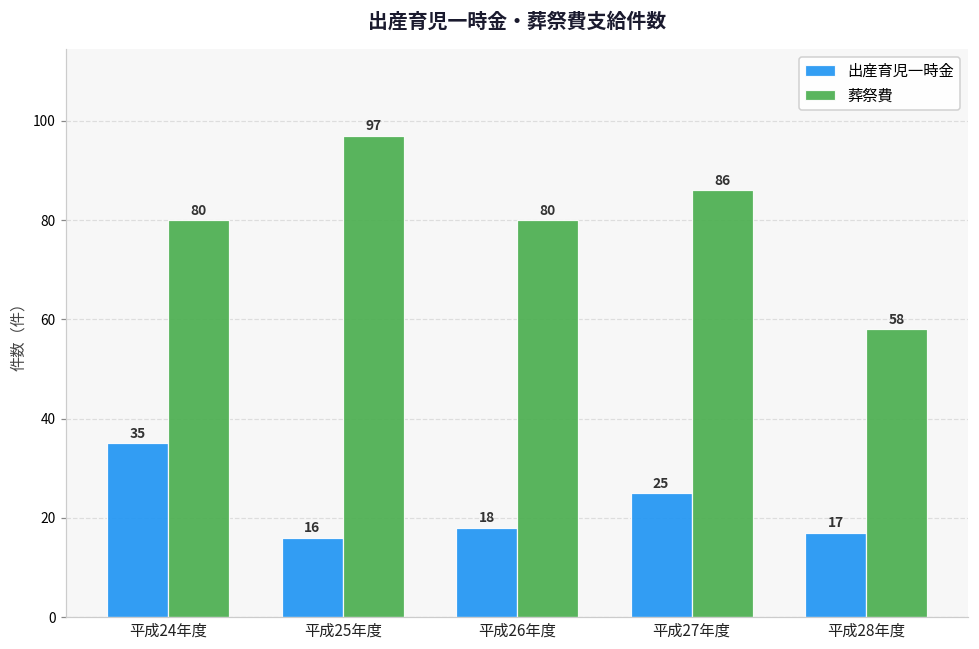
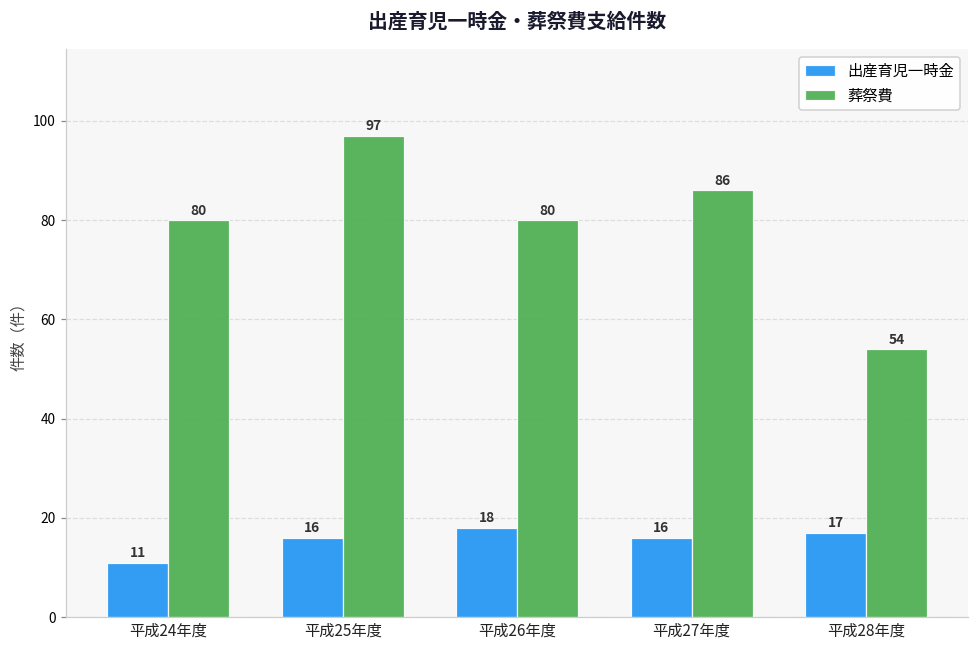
出産育児一時金, 平成24年度: 35 -> 11
出産育児一時金, 平成27年度: 25 -> 16
葬祭費, 平成28年度: 58 -> 54
